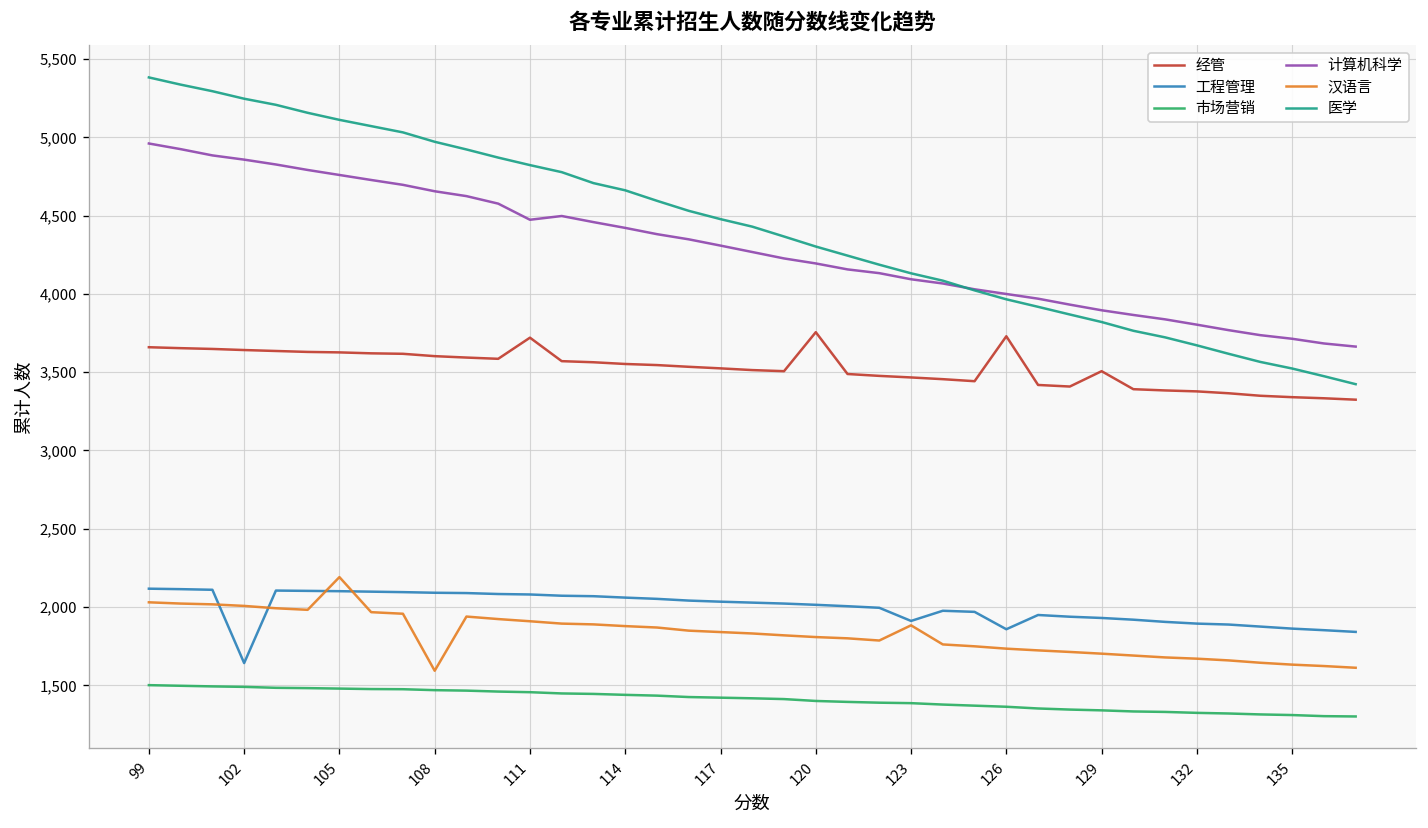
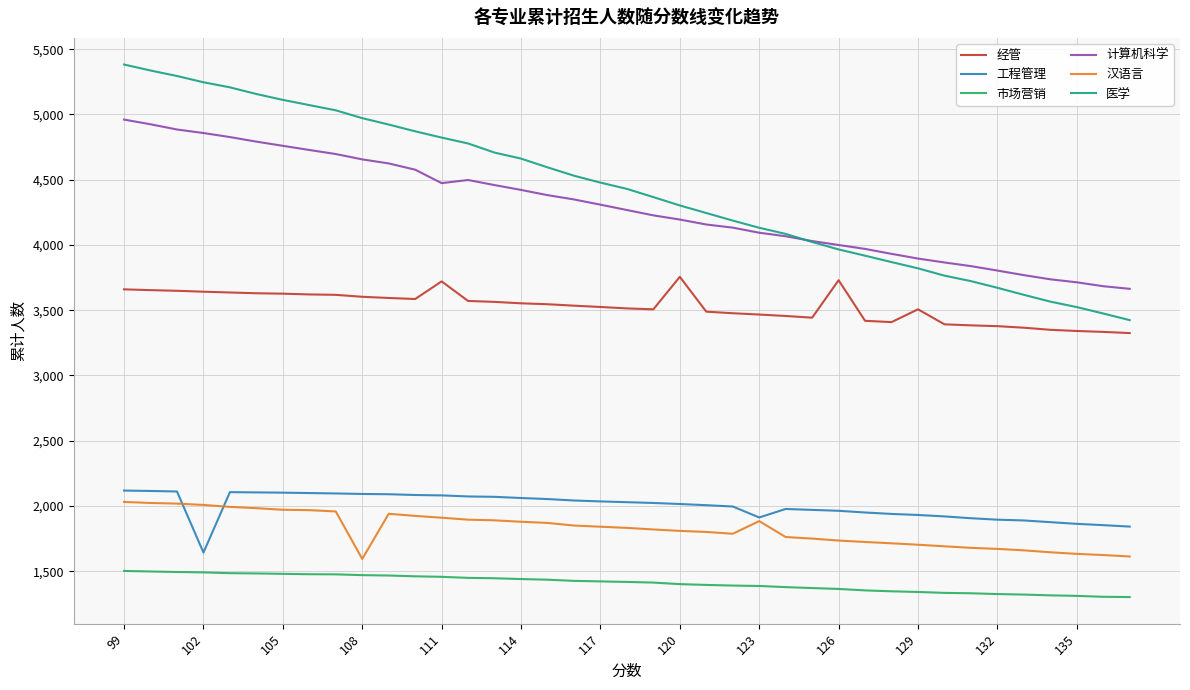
汉语言, 105: 2,190 -> 1,970
工程管理, 126: 1,860 -> 1,960
